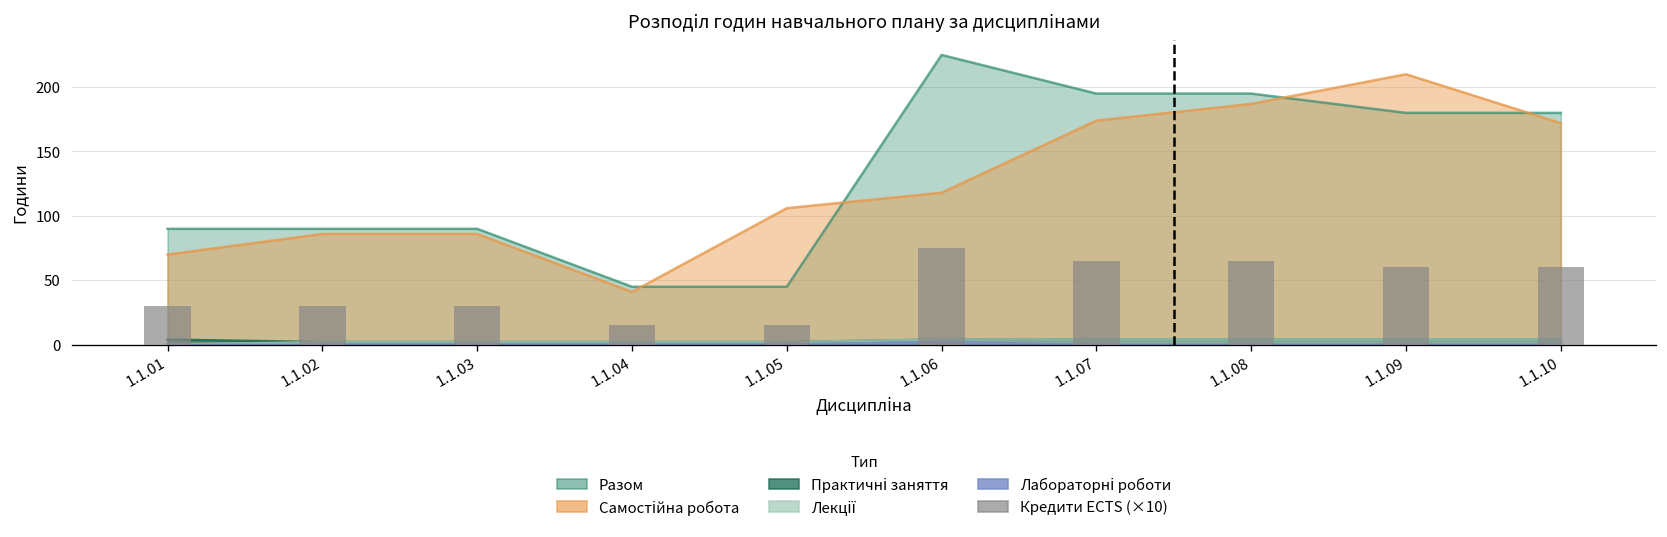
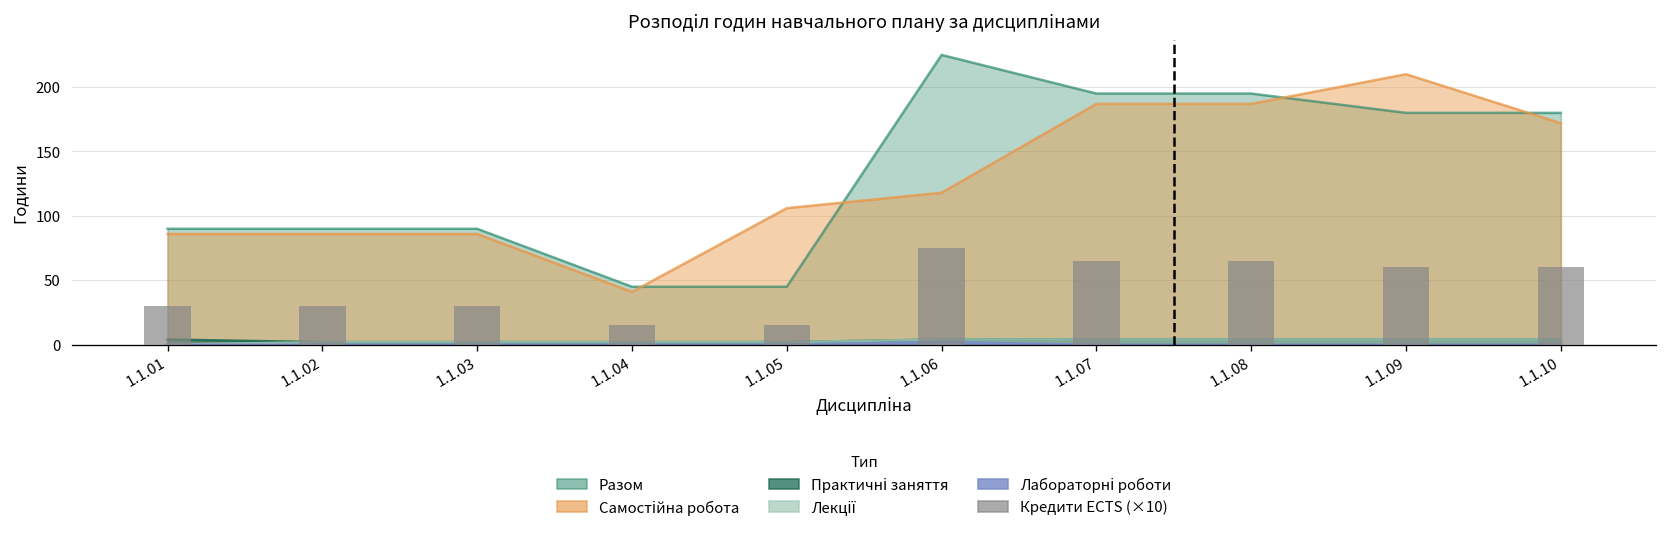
Самостійна робота, 1.1.01: 70 -> 86
Самостійна робота, 1.1.07: 174 -> 187
